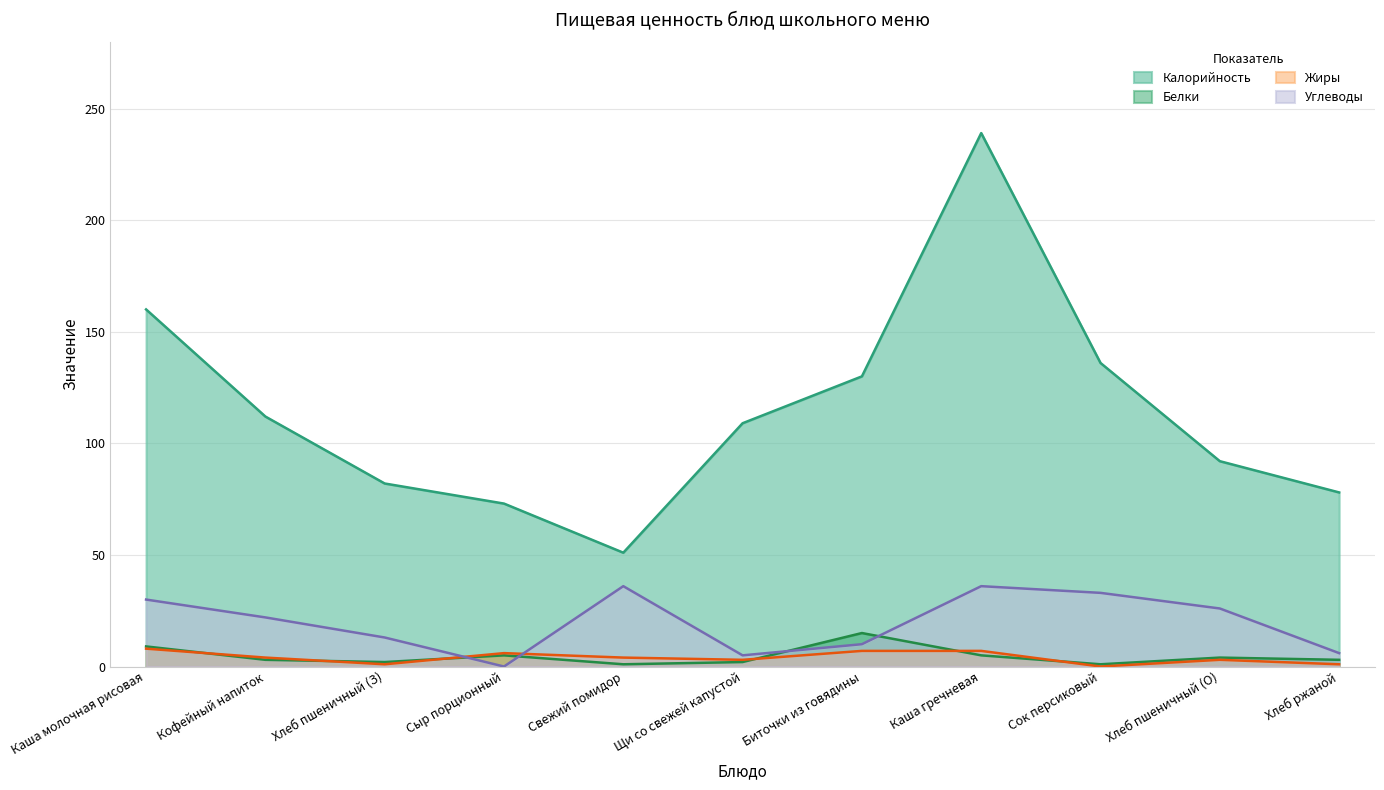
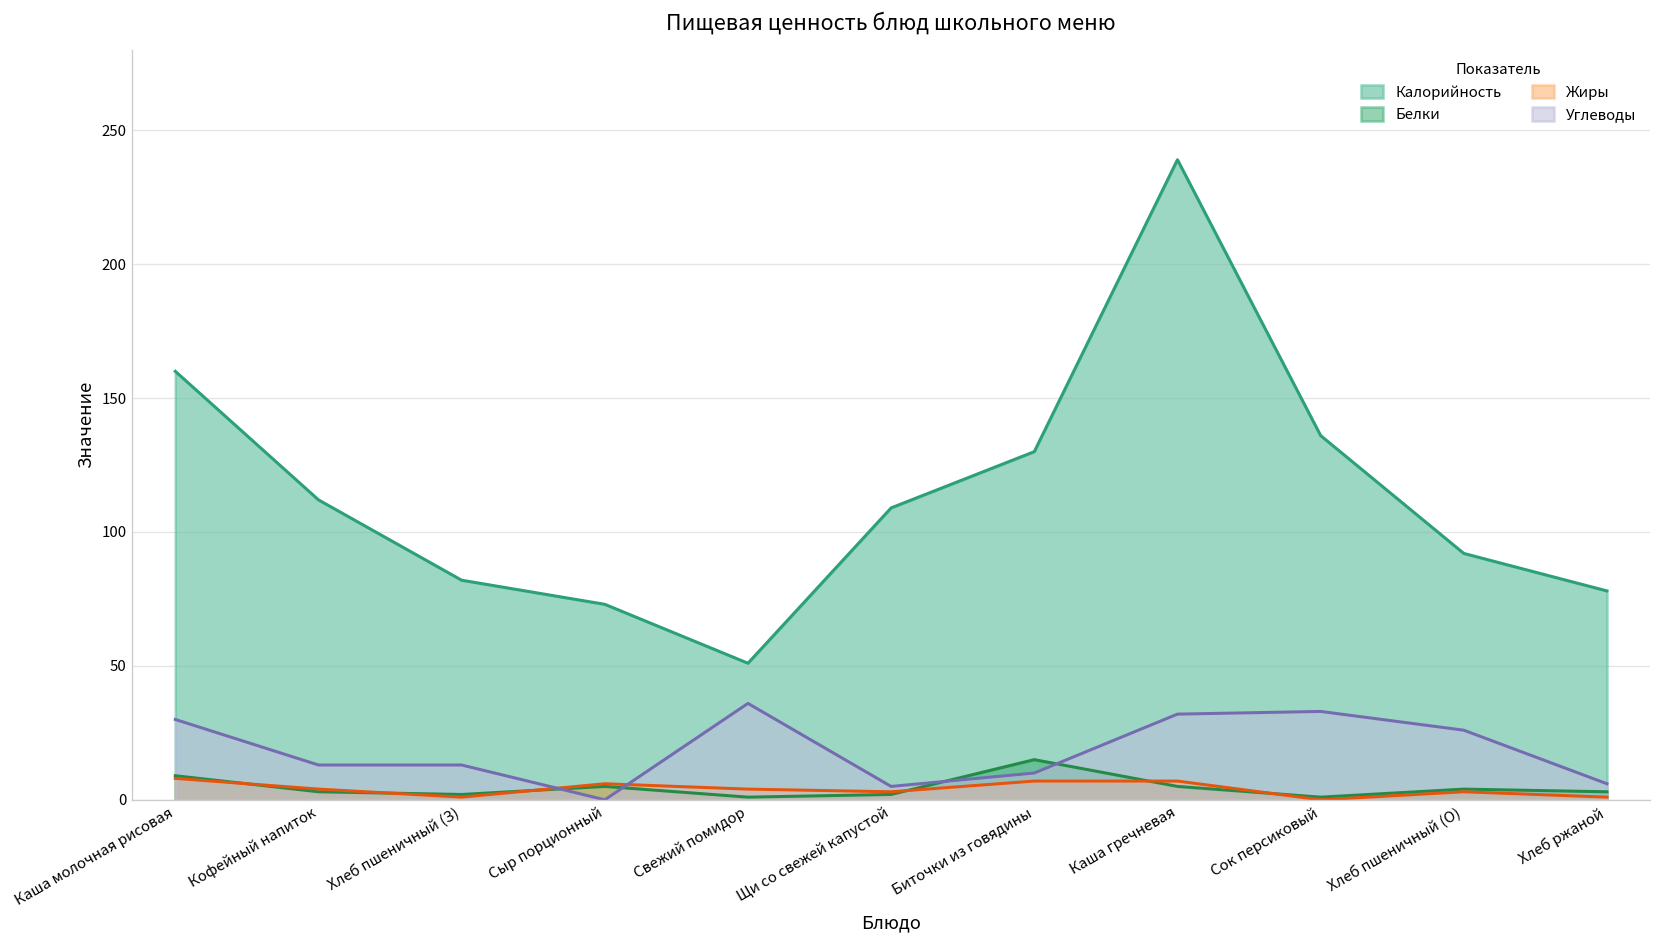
Углеводы, Кофейный напиток: 22 -> 13
Углеводы, Каша гречневая: 36 -> 32
